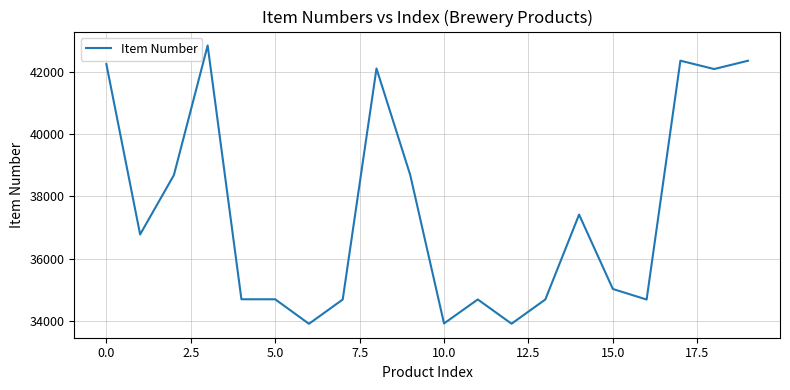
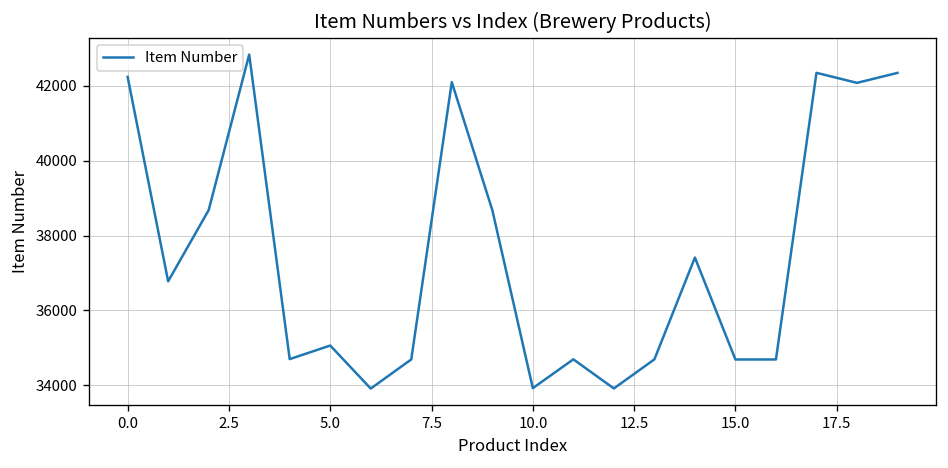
5.0: 34700 -> 35100
15.0: 35000 -> 34700
